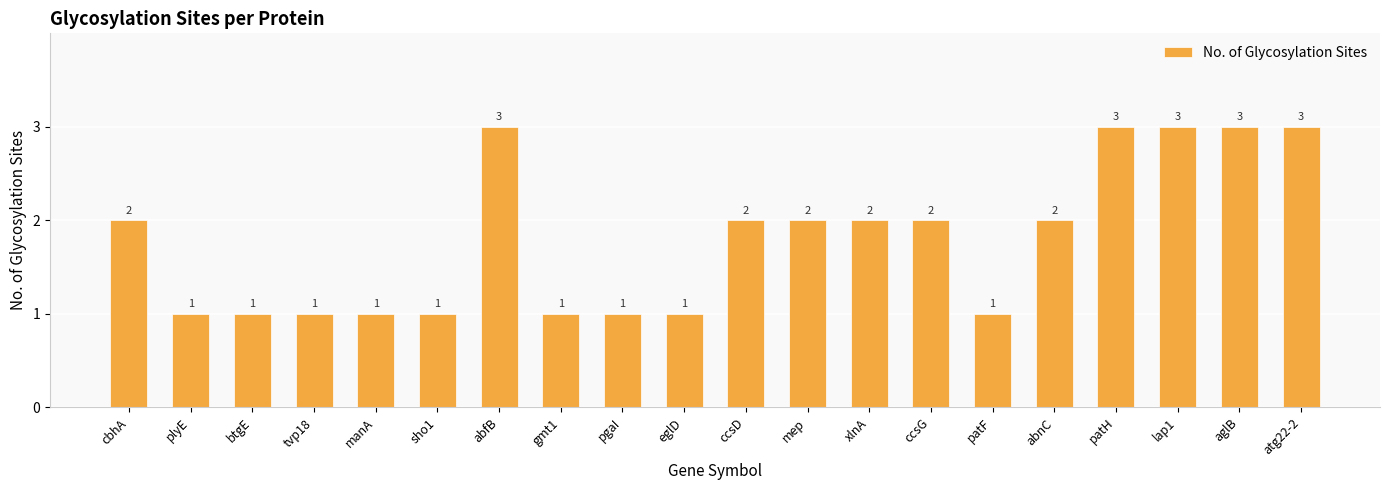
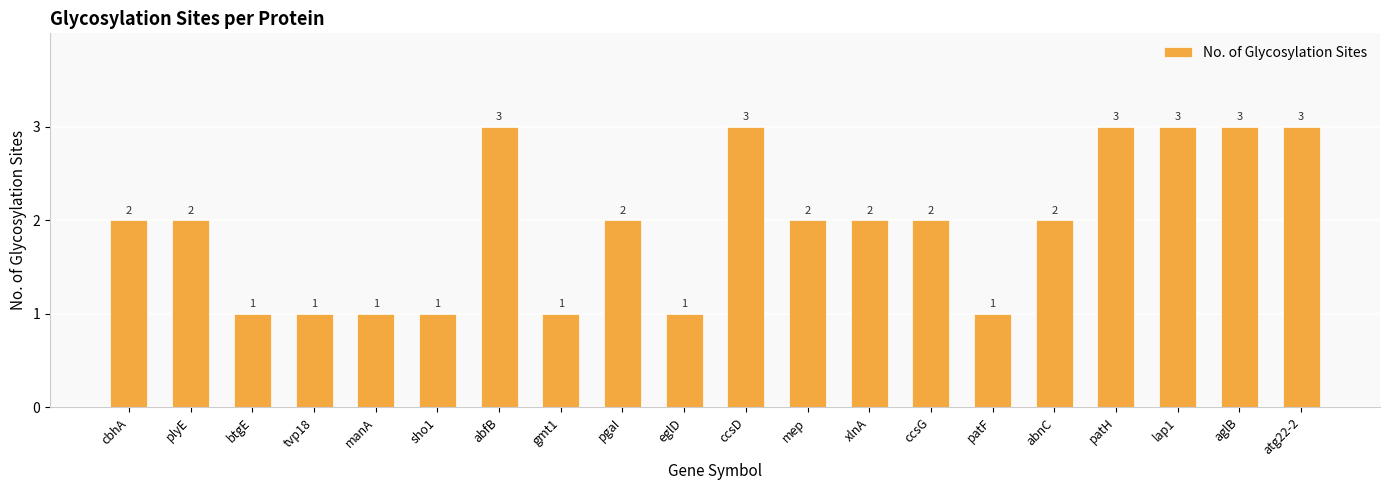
plyE: 1 -> 2
pgaI: 1 -> 2
ccsD: 2 -> 3
